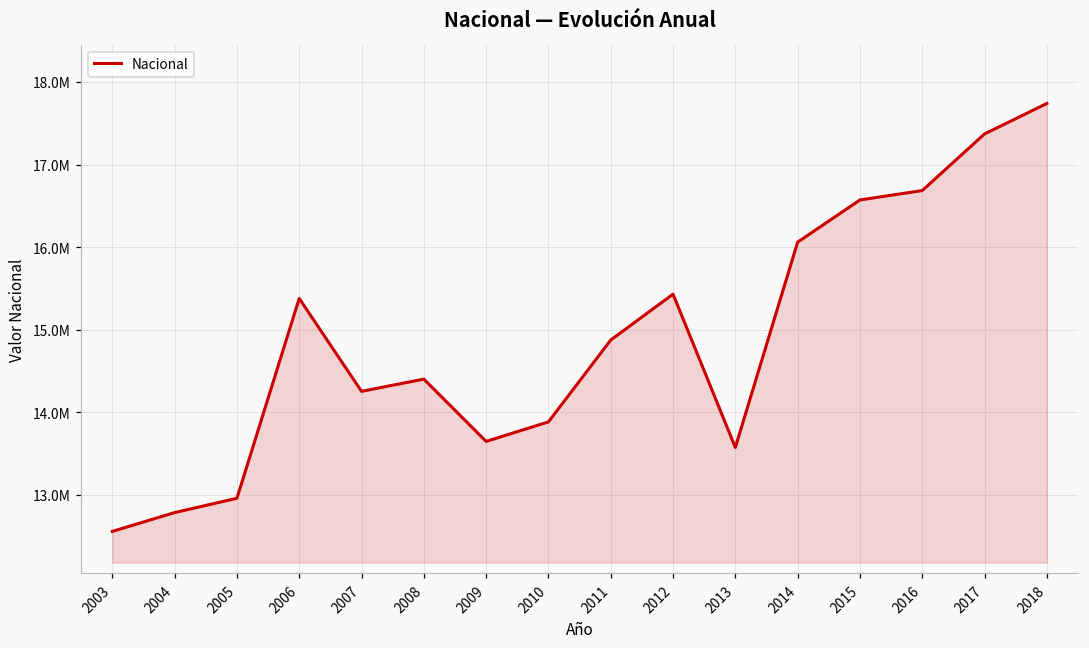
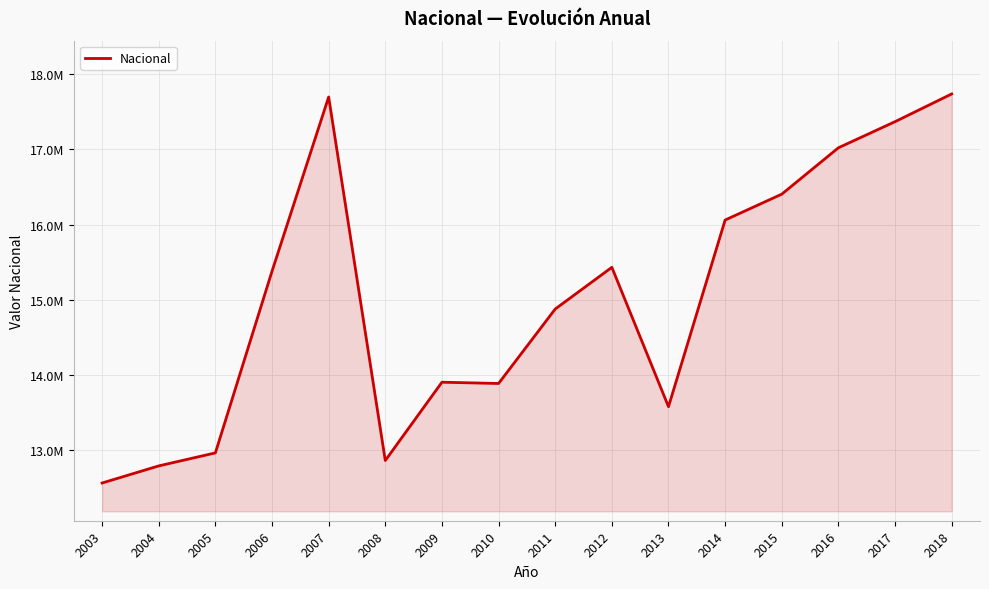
2007: 14300000 -> 17700000
2008: 14400000 -> 12900000
2009: 13600000 -> 13900000
2015: 16600000 -> 16400000
2016: 16700000 -> 17000000
